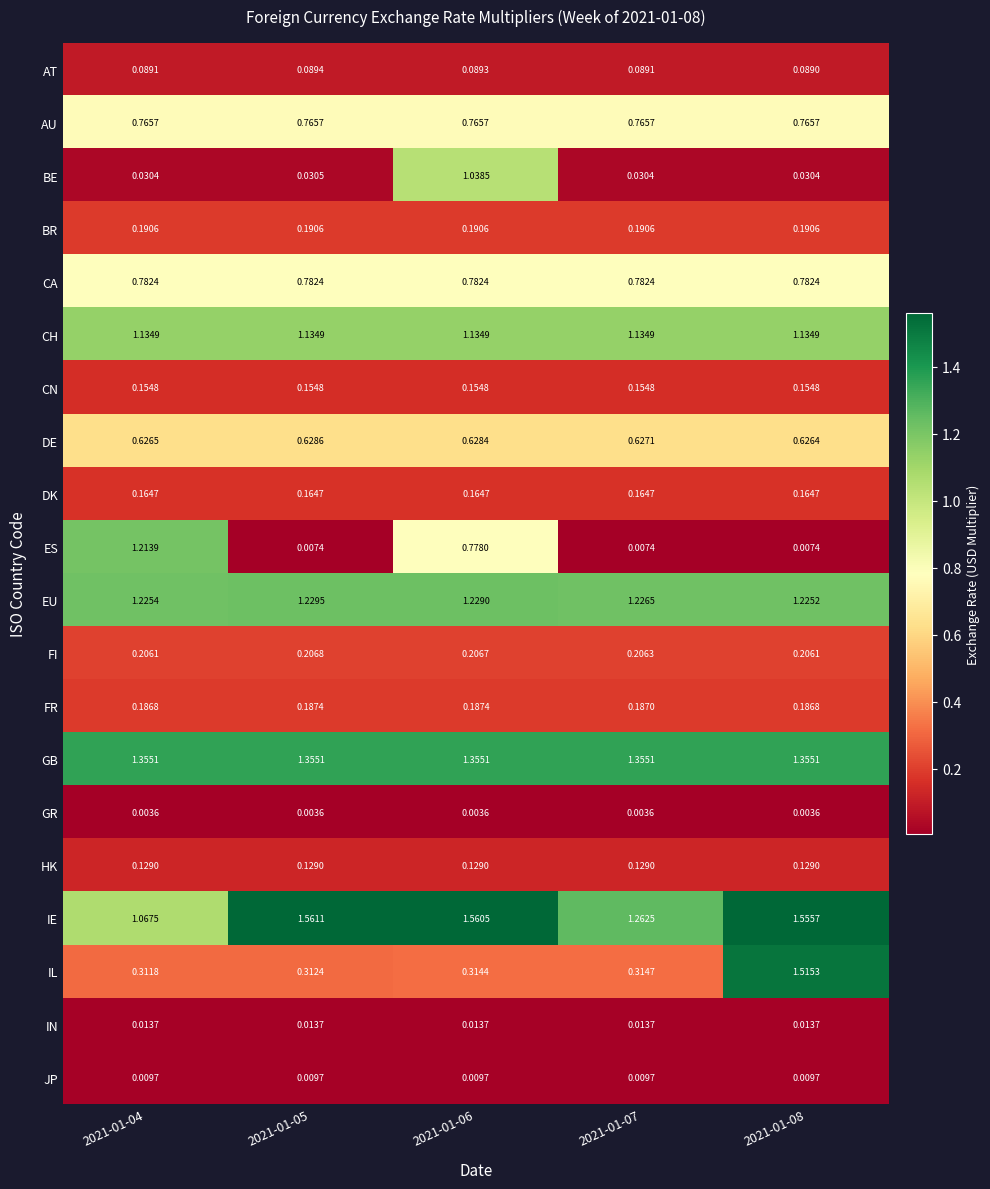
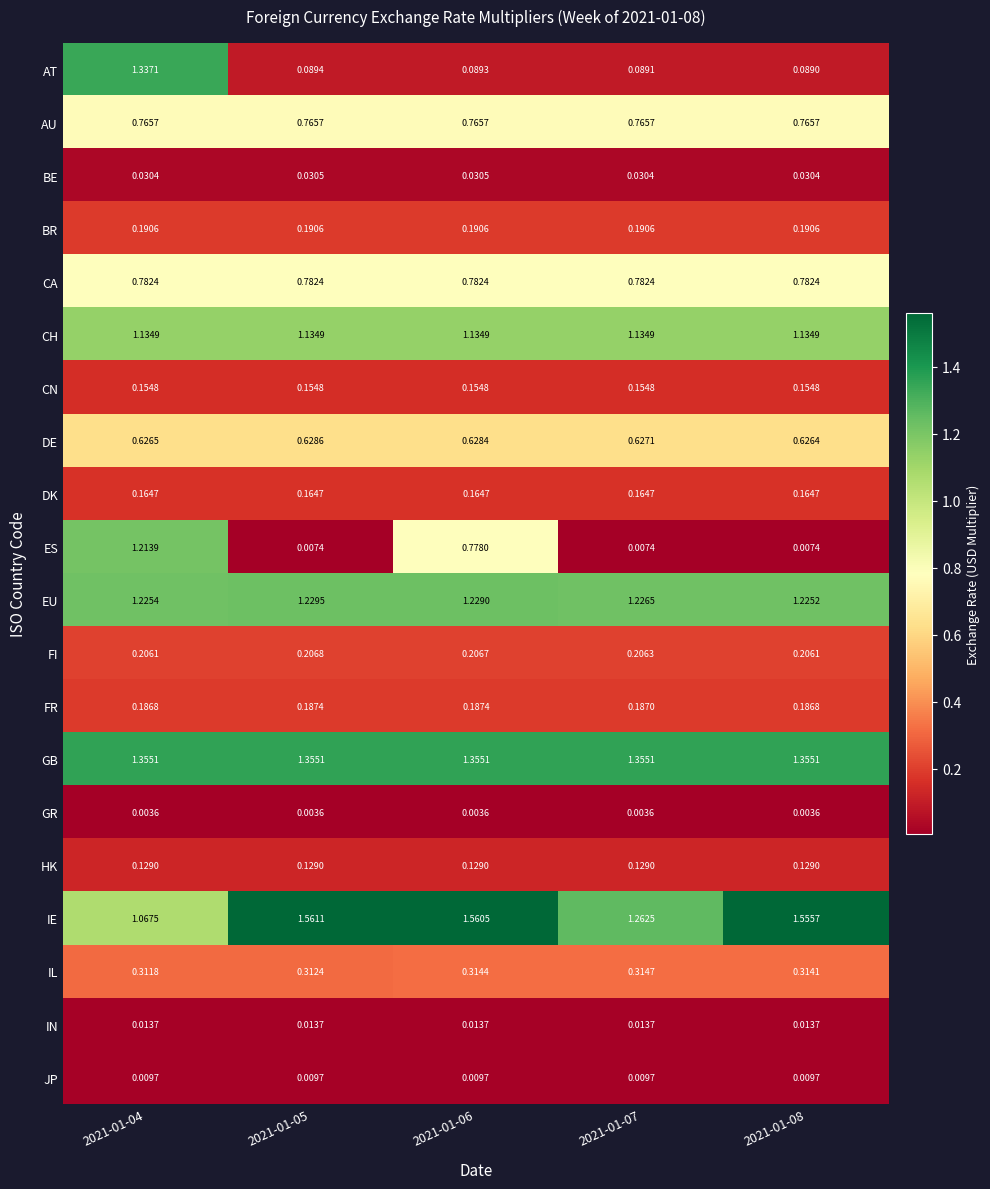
AT, 2021-01-04: 0.0891 -> 1.3371
BE, 2021-01-06: 1.0385 -> 0.0305
IL, 2021-01-08: 1.5153 -> 0.3141
